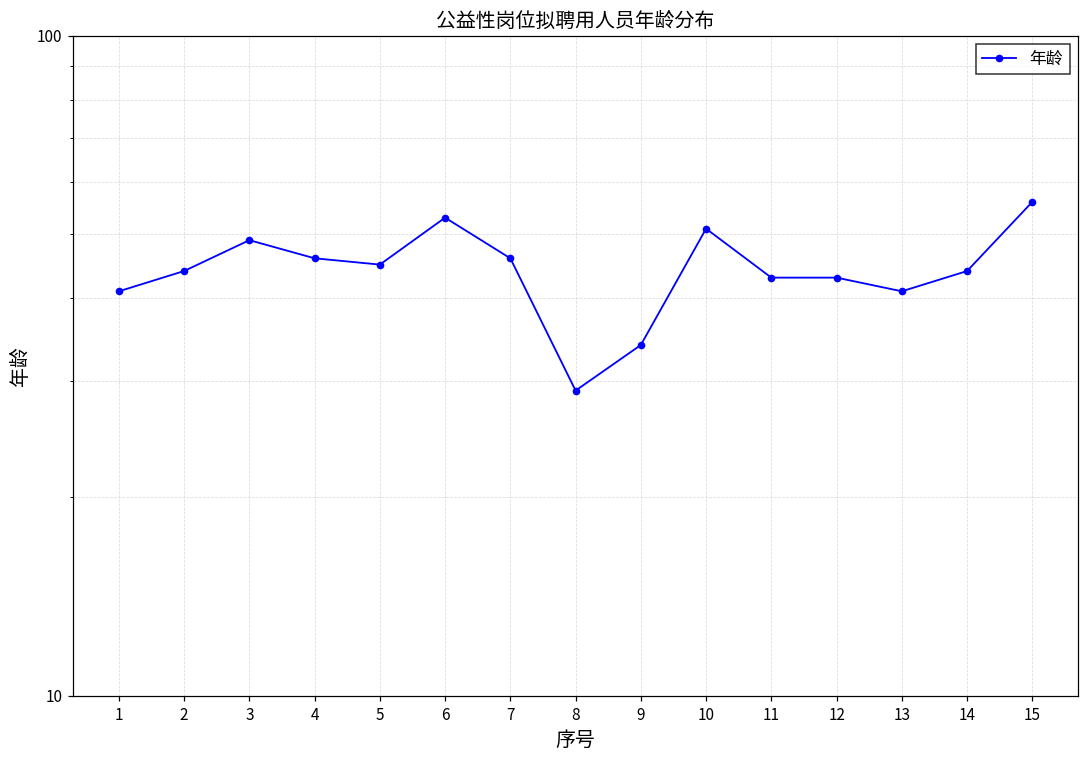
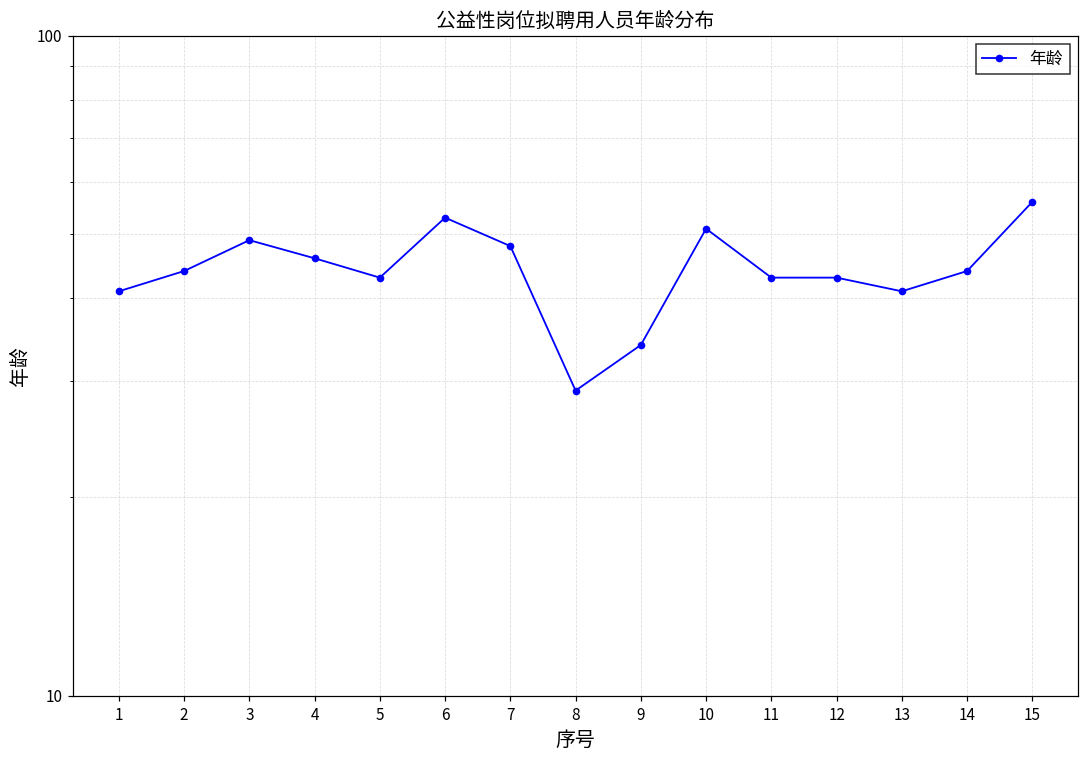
5: 45 -> 43
7: 46 -> 48
